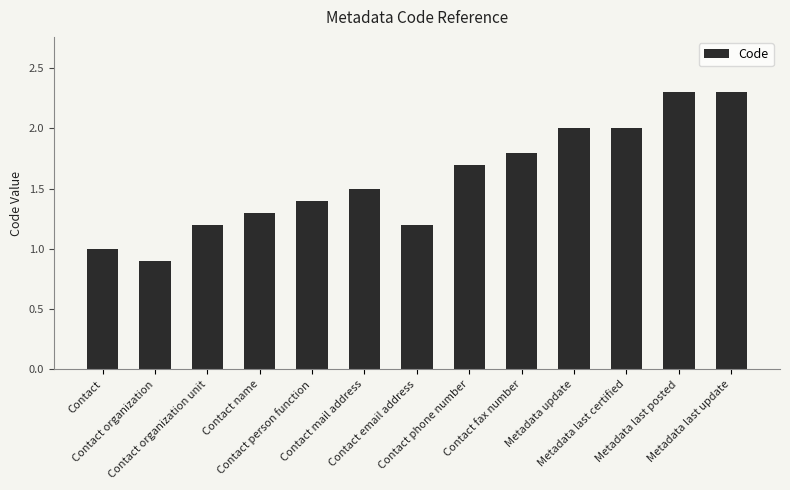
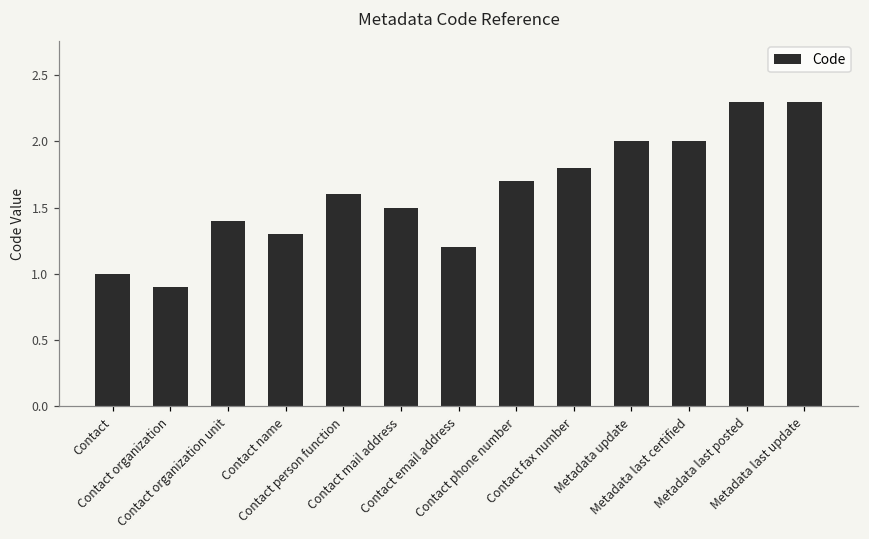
Contact organization unit: 1.2 -> 1.4
Contact person function: 1.4 -> 1.6
